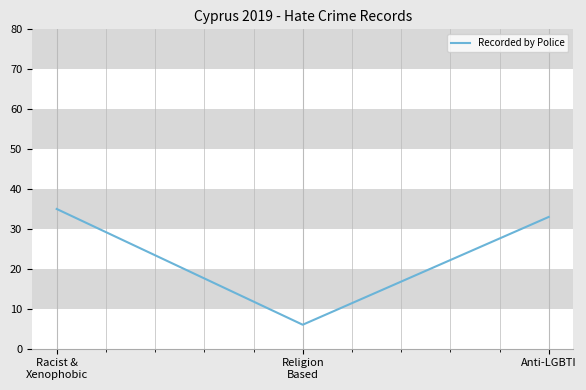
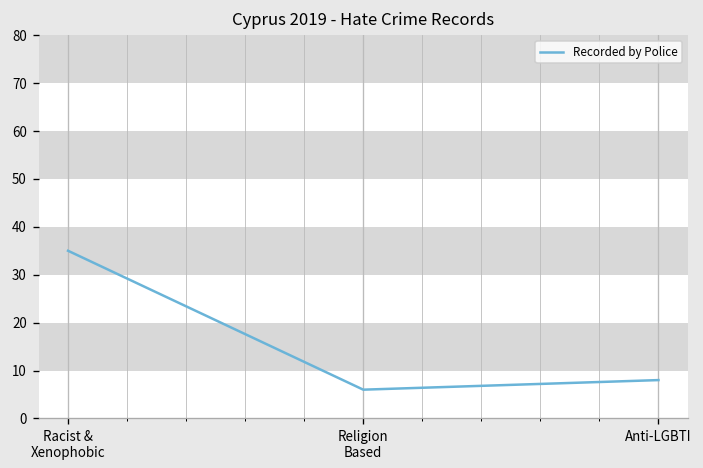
Anti-LGBTI: 33 -> 8
